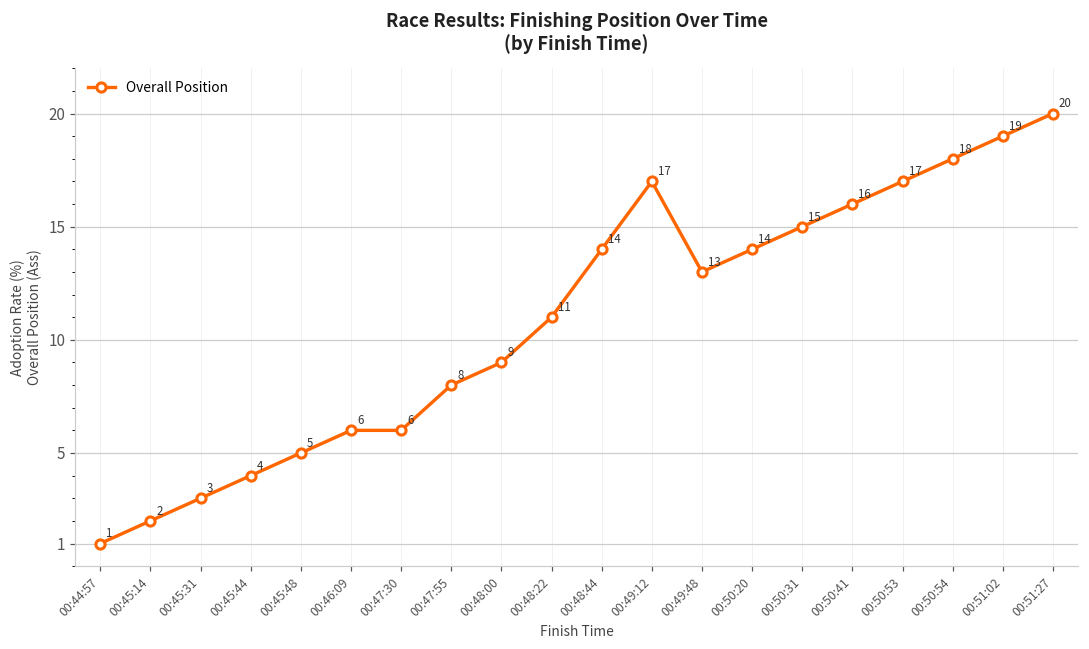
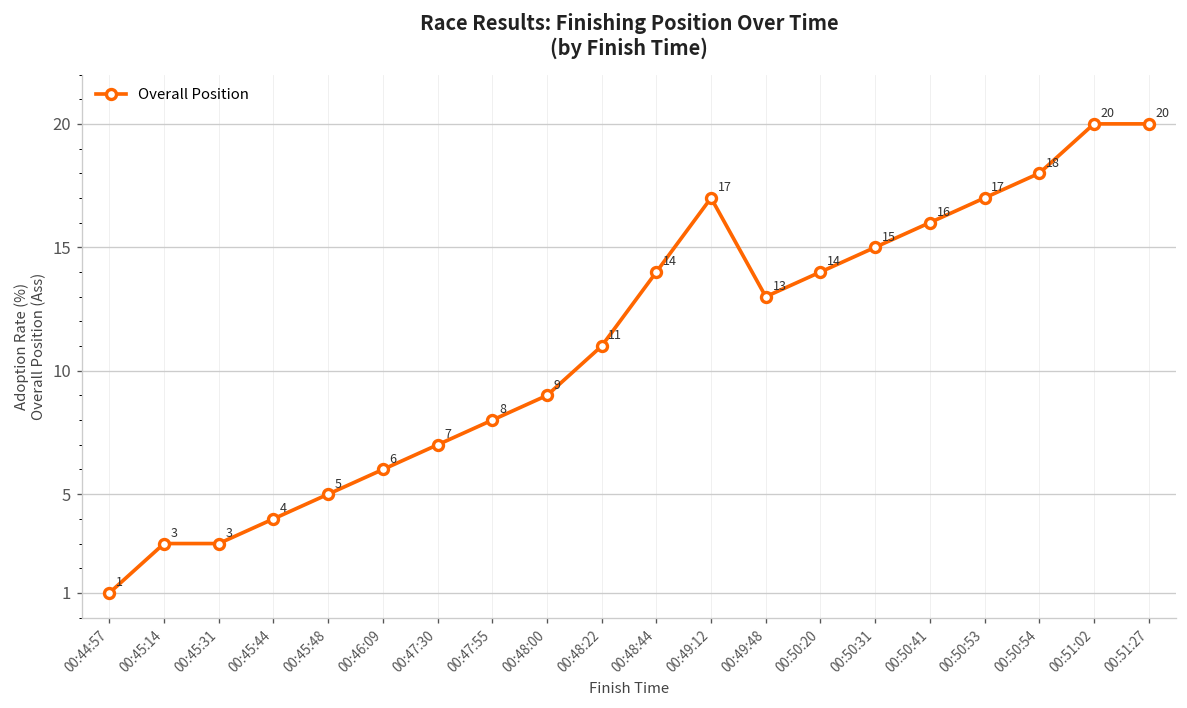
00:45:14: 2 -> 3
00:47:30: 6 -> 7
00:51:02: 19 -> 20
